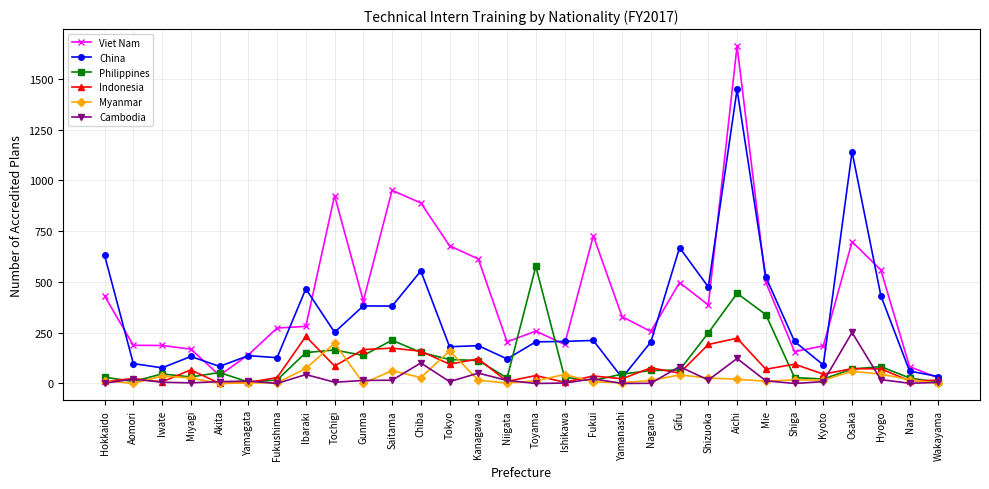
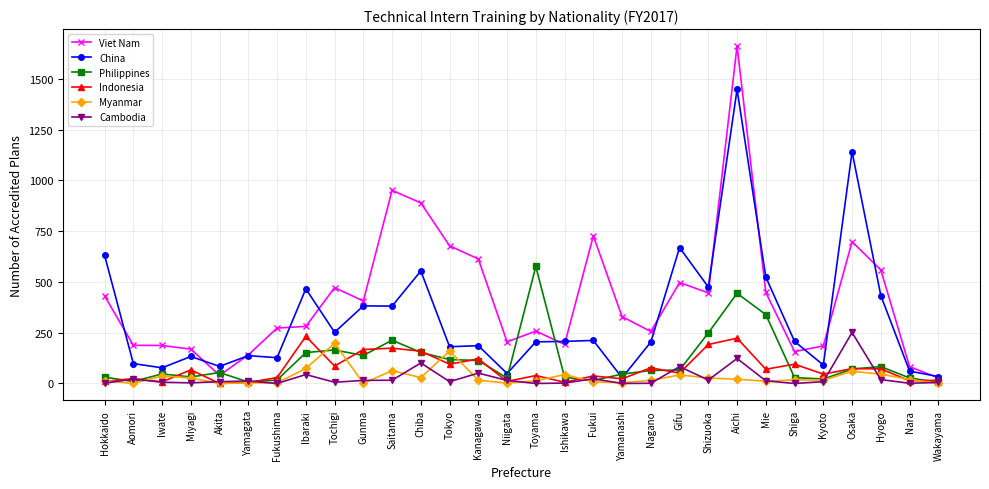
Viet Nam, Tochigi: 930 -> 470
China, Niigata: 120 -> 50
Viet Nam, Shizuoka: 390 -> 450
Viet Nam, Mie: 500 -> 450
